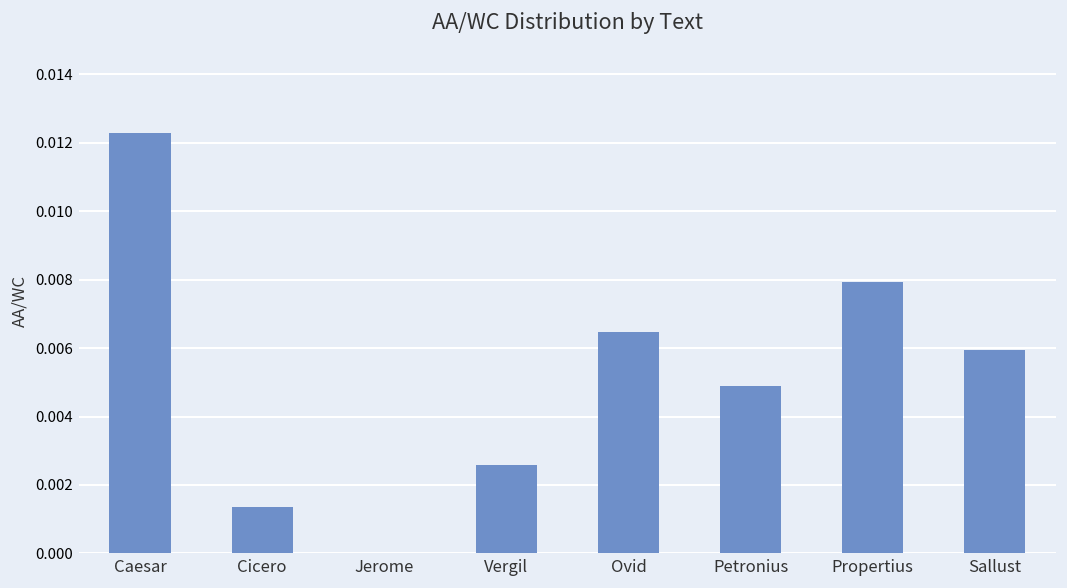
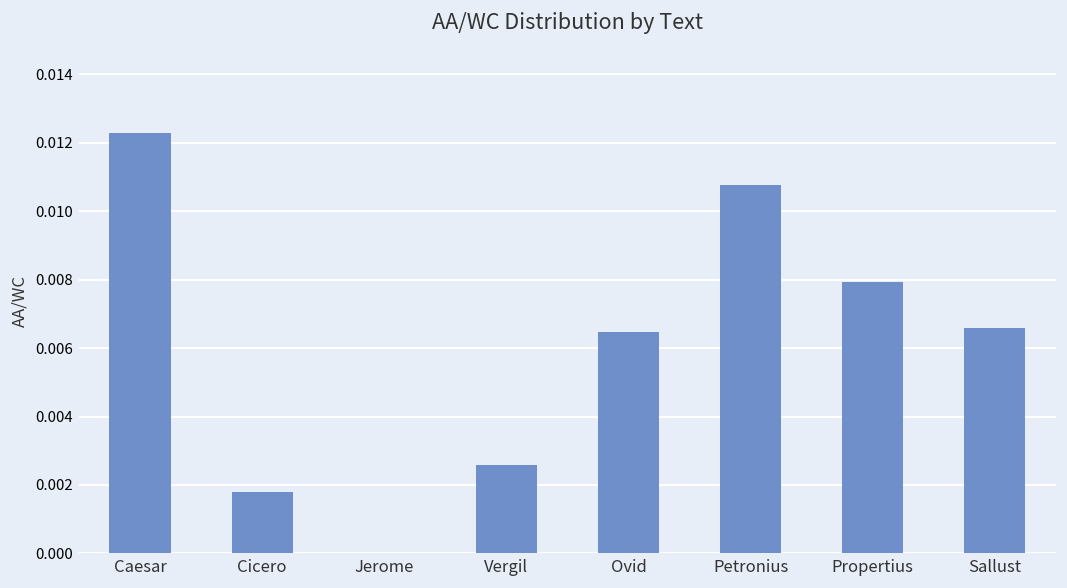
Cicero: 0.0014 -> 0.0018
Petronius: 0.0049 -> 0.0108
Sallust: 0.0059 -> 0.0066
